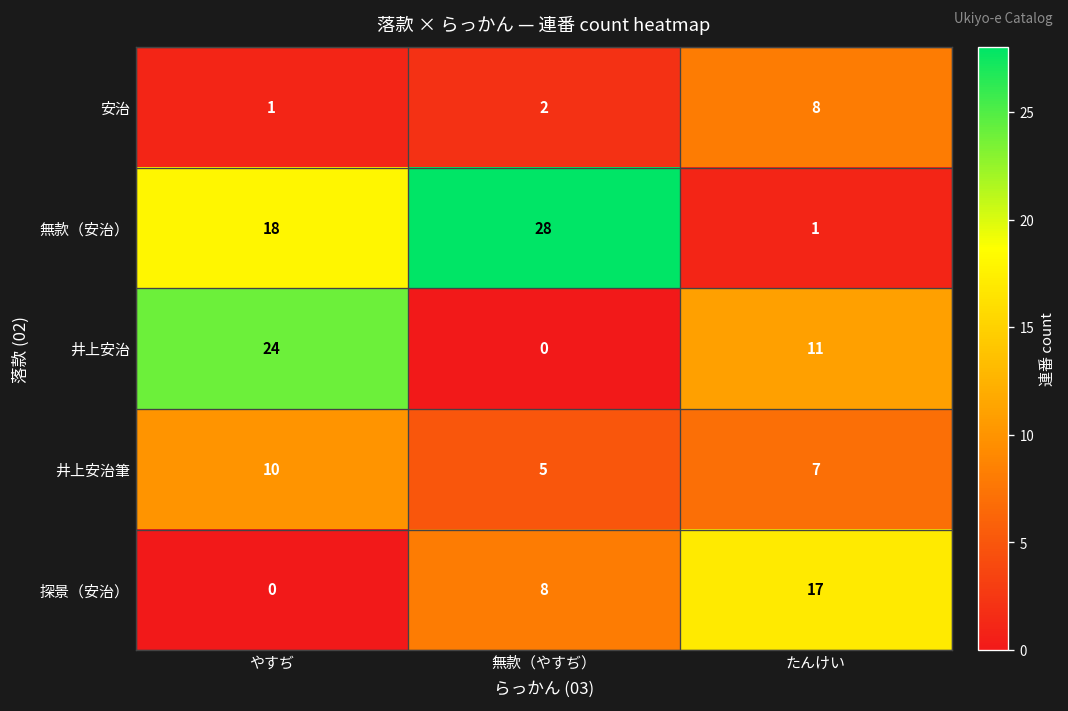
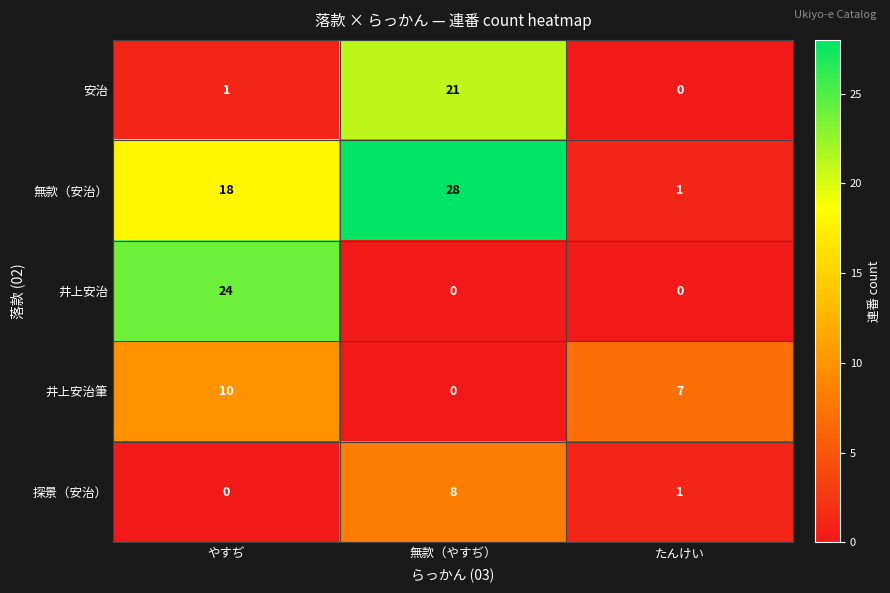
安治, 無款（やすぢ）: 2 -> 21
安治, たんけい: 8 -> 0
井上安治, たんけい: 11 -> 0
井上安治筆, 無款（やすぢ）: 5 -> 0
探景（安治）, たんけい: 17 -> 1
